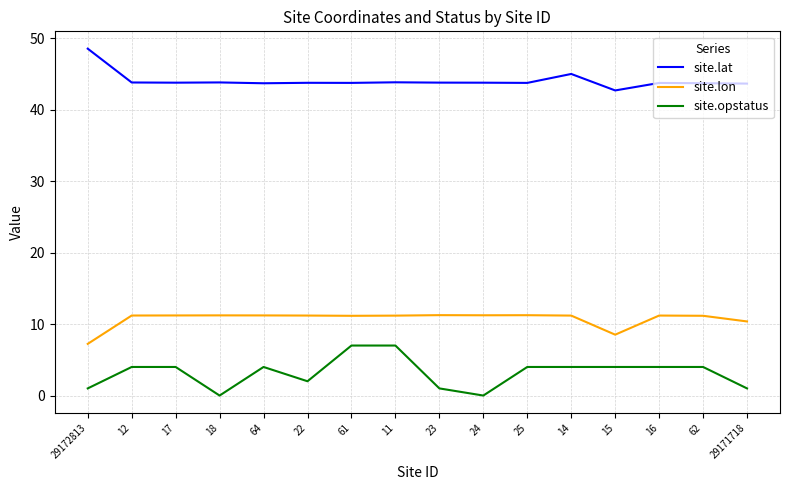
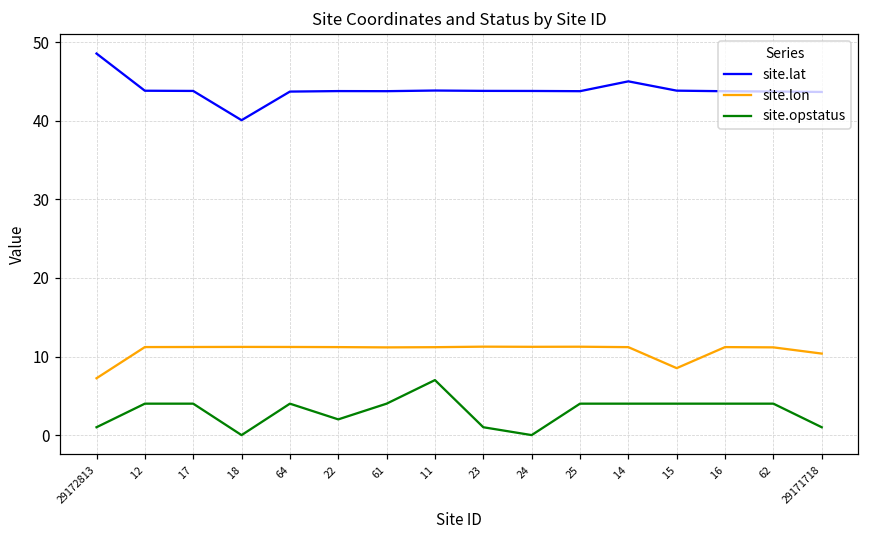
site.lat, 18: 44 -> 40
site.opstatus, 61: 7 -> 4
site.lat, 15: 43 -> 44
